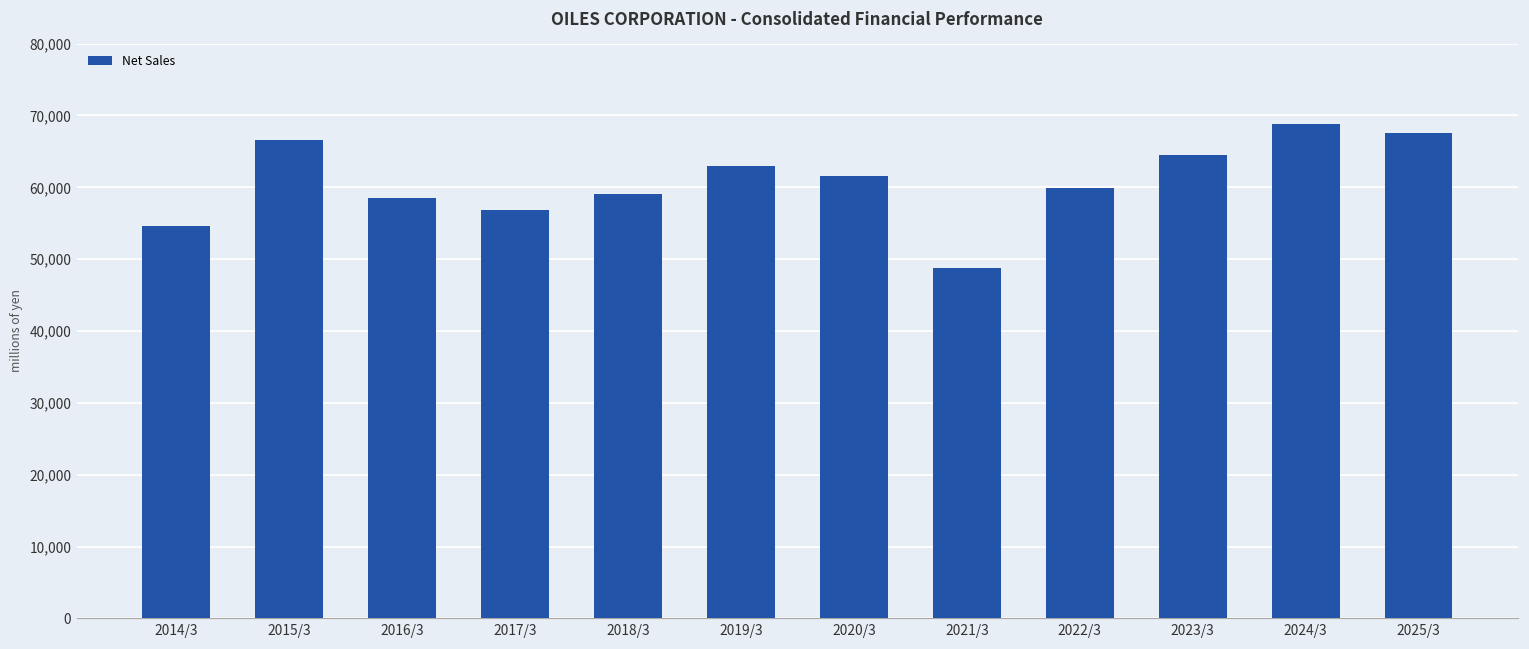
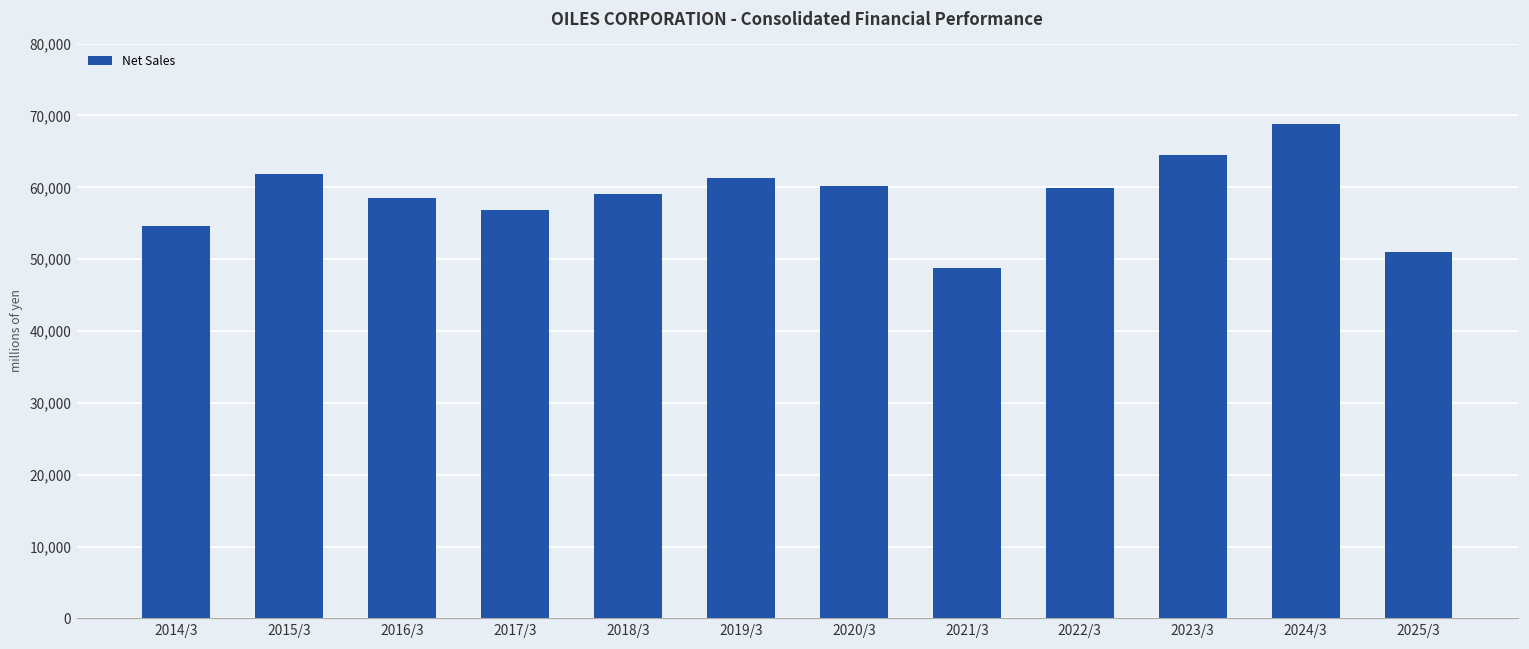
2015/3: 67,000 -> 62,000
2019/3: 63,000 -> 61,000
2020/3: 62,000 -> 60,000
2025/3: 68,000 -> 51,000
